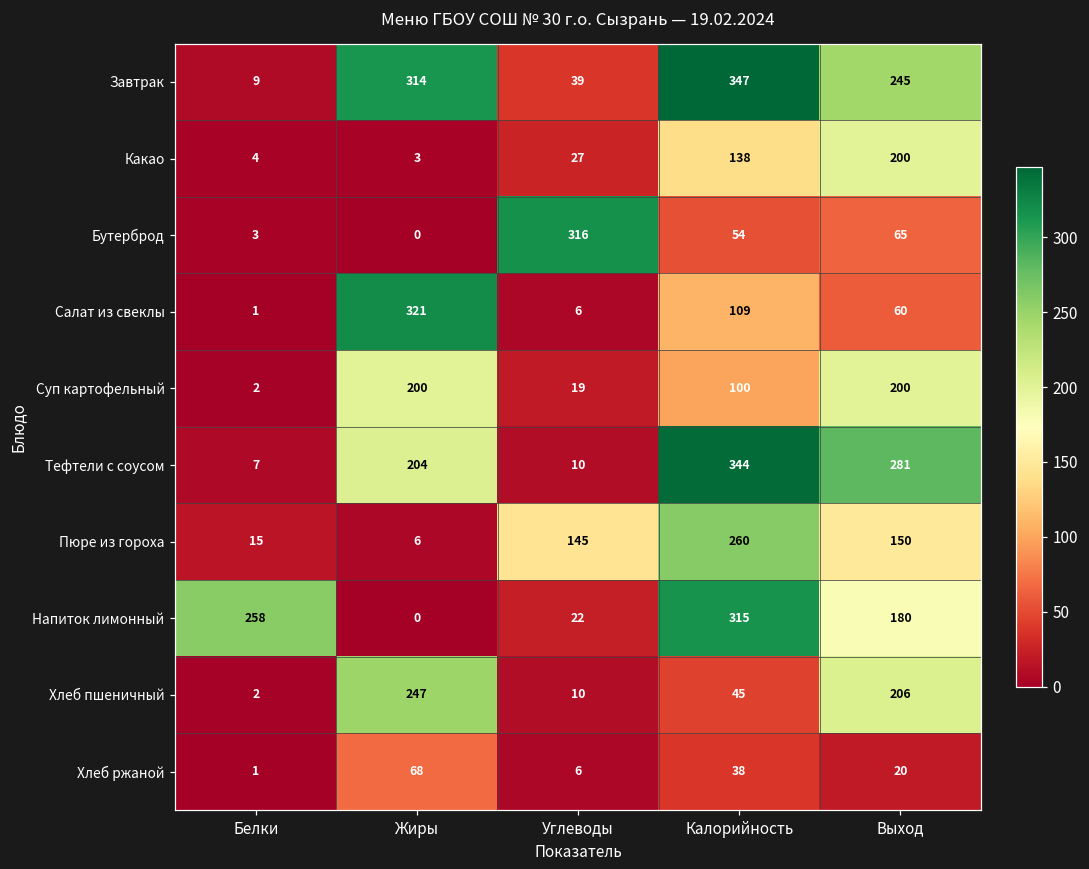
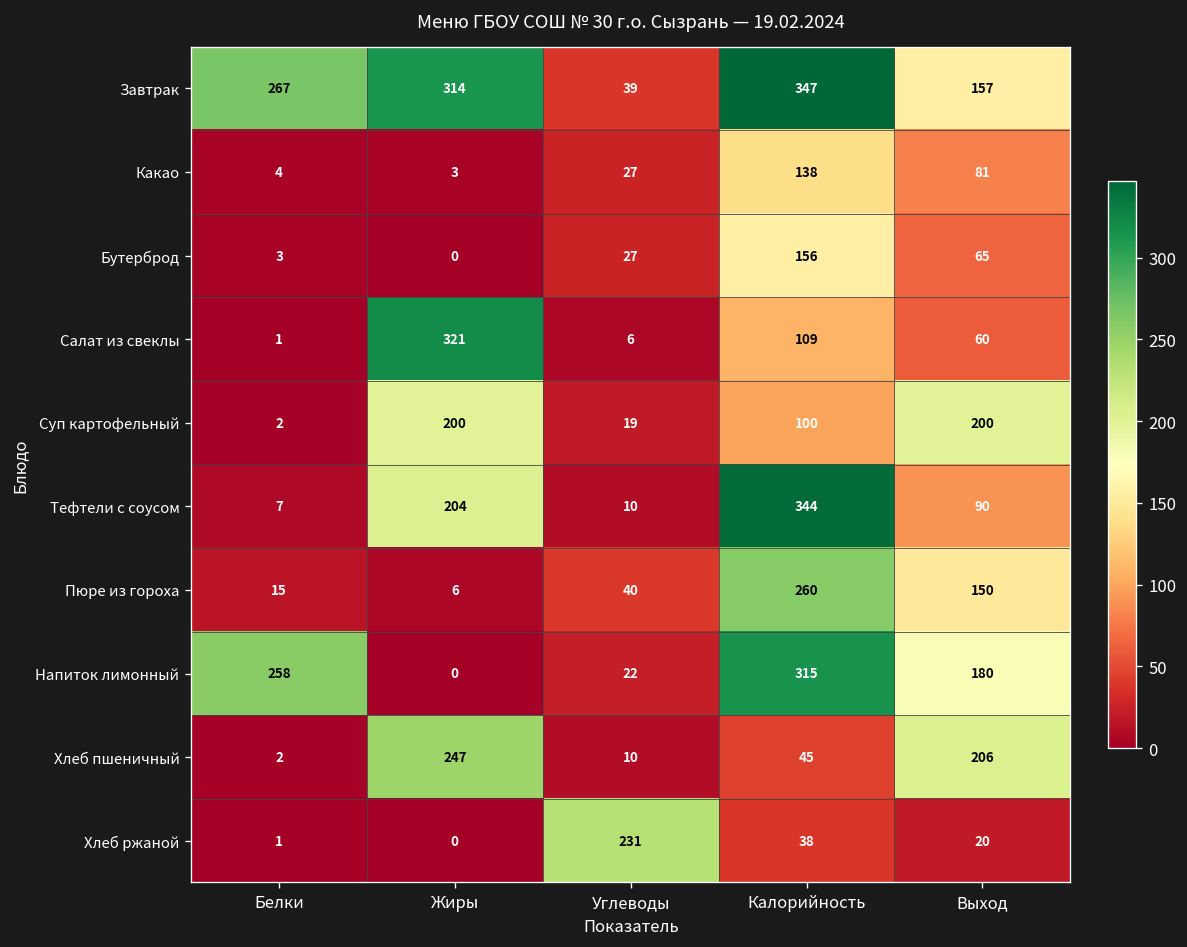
Завтрак, Белки: 9 -> 267
Завтрак, Выход: 245 -> 157
Какао, Выход: 200 -> 81
Бутерброд, Углеводы: 316 -> 27
Бутерброд, Калорийность: 54 -> 156
Тефтели с соусом, Выход: 281 -> 90
Пюре из гороха, Углеводы: 145 -> 40
Хлеб ржаной, Жиры: 68 -> 0
Хлеб ржаной, Углеводы: 6 -> 231
